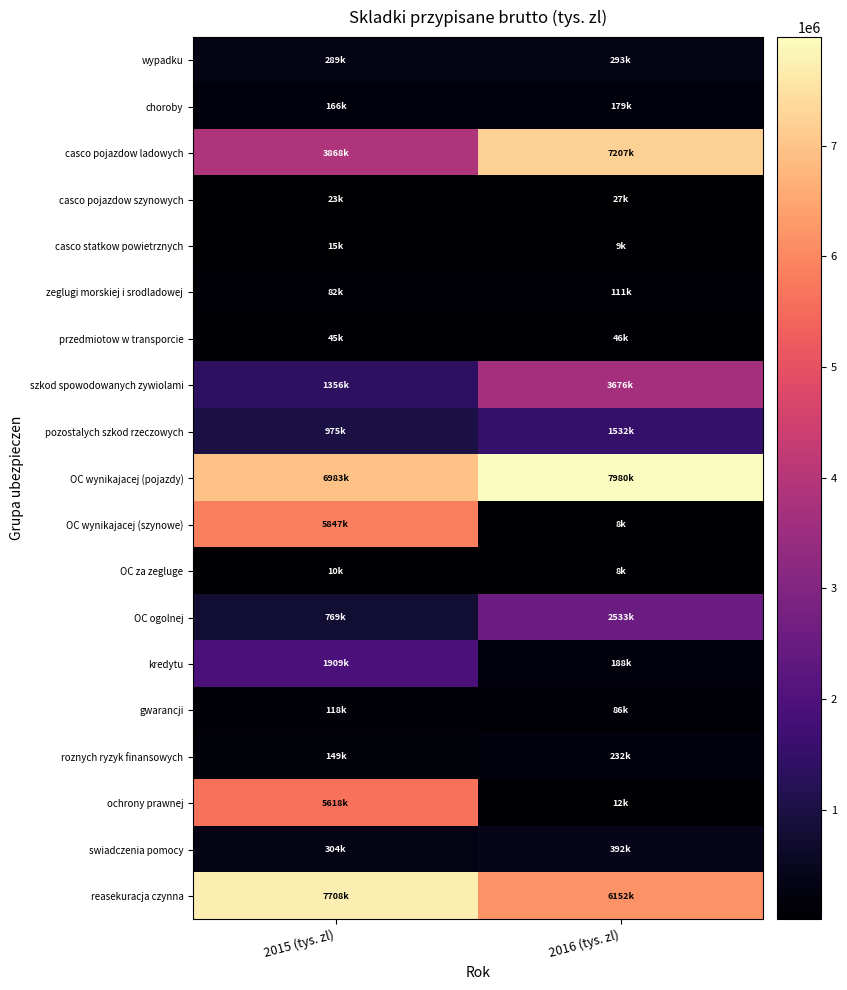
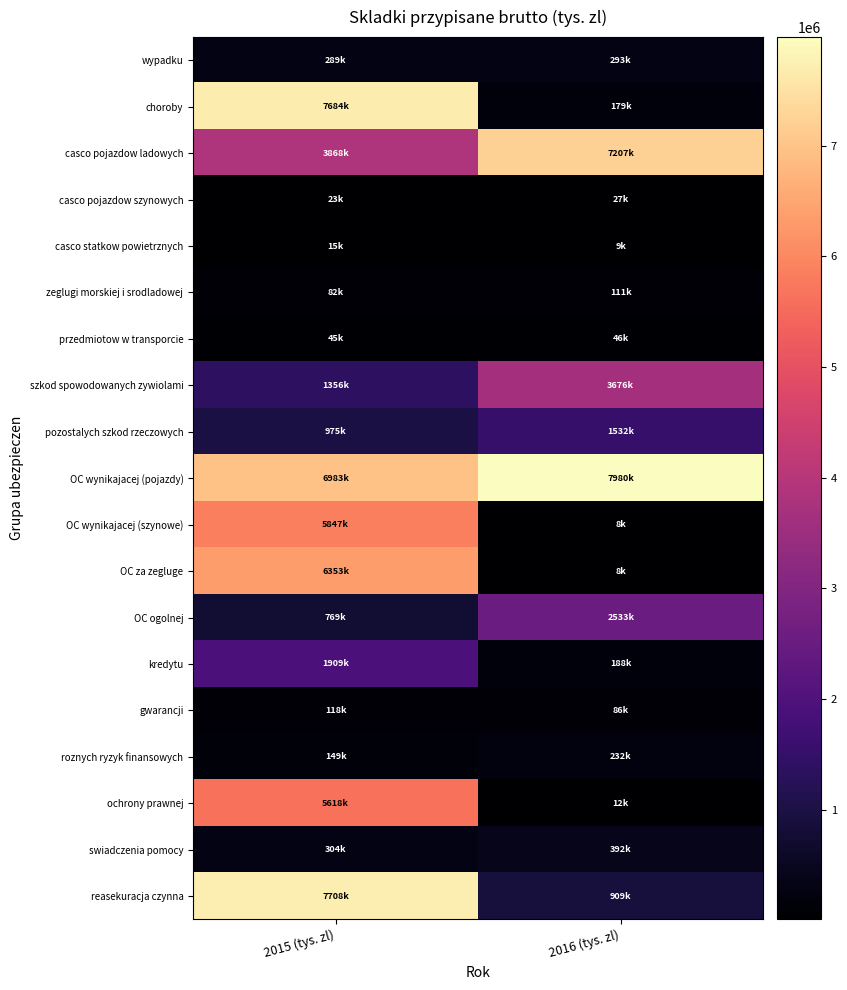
choroby, 2015 (tys. zl): 166k -> 7684k
OC za zegluge, 2015 (tys. zl): 10k -> 6353k
reasekuracja czynna, 2016 (tys. zl): 6152k -> 909k
